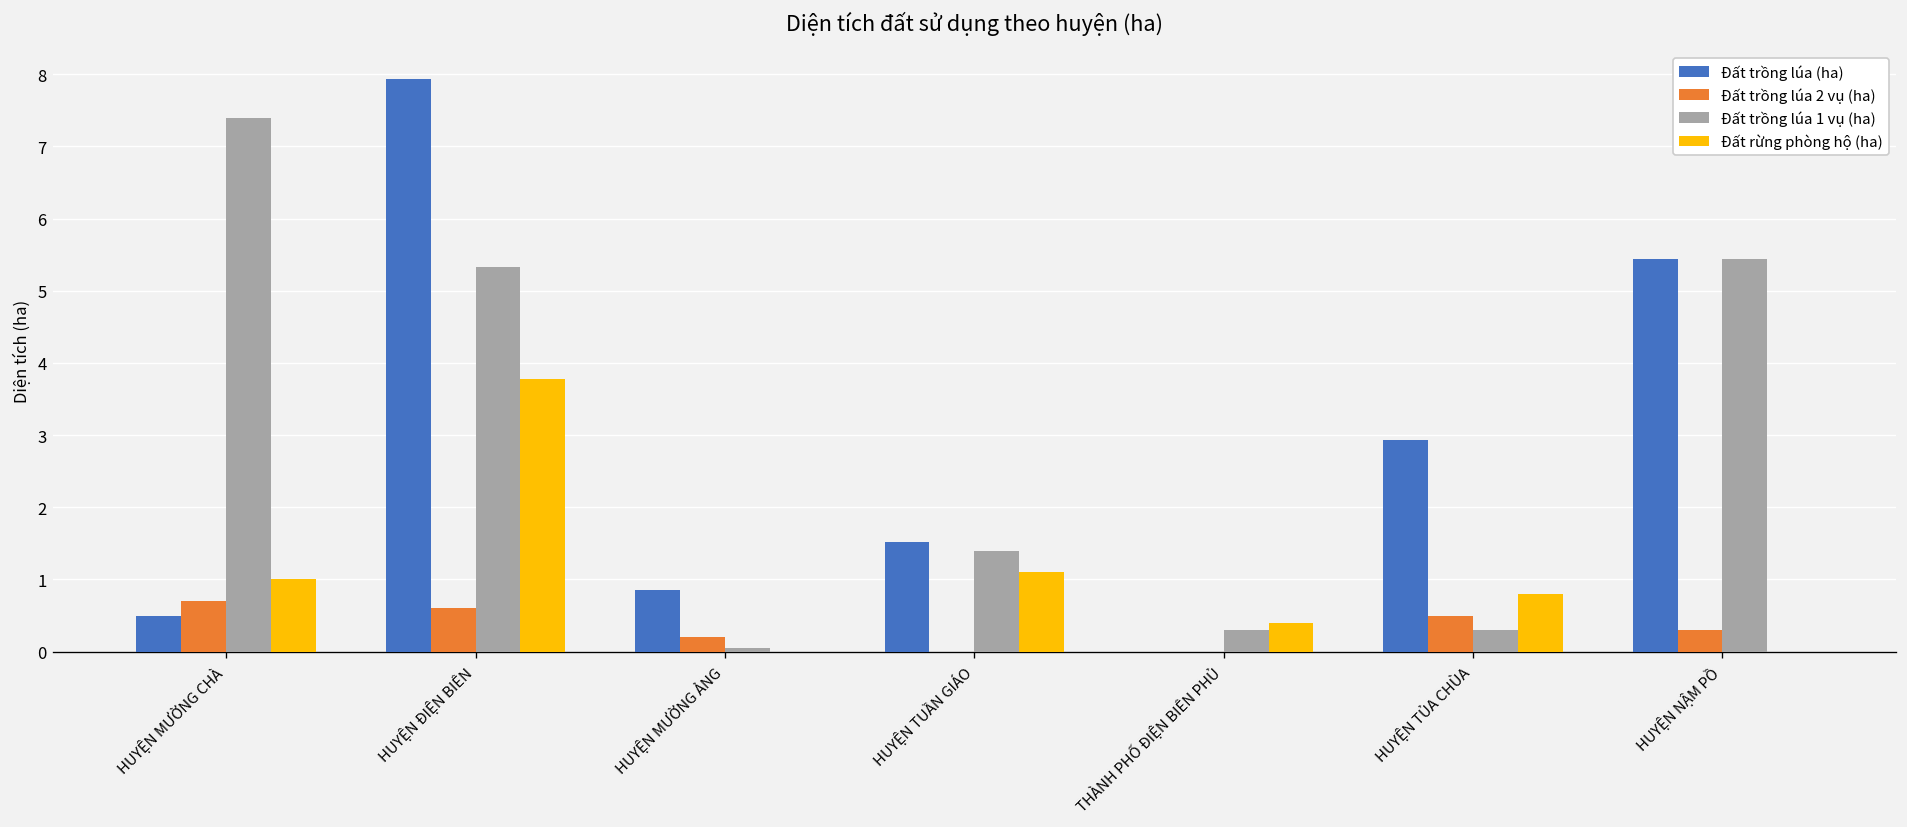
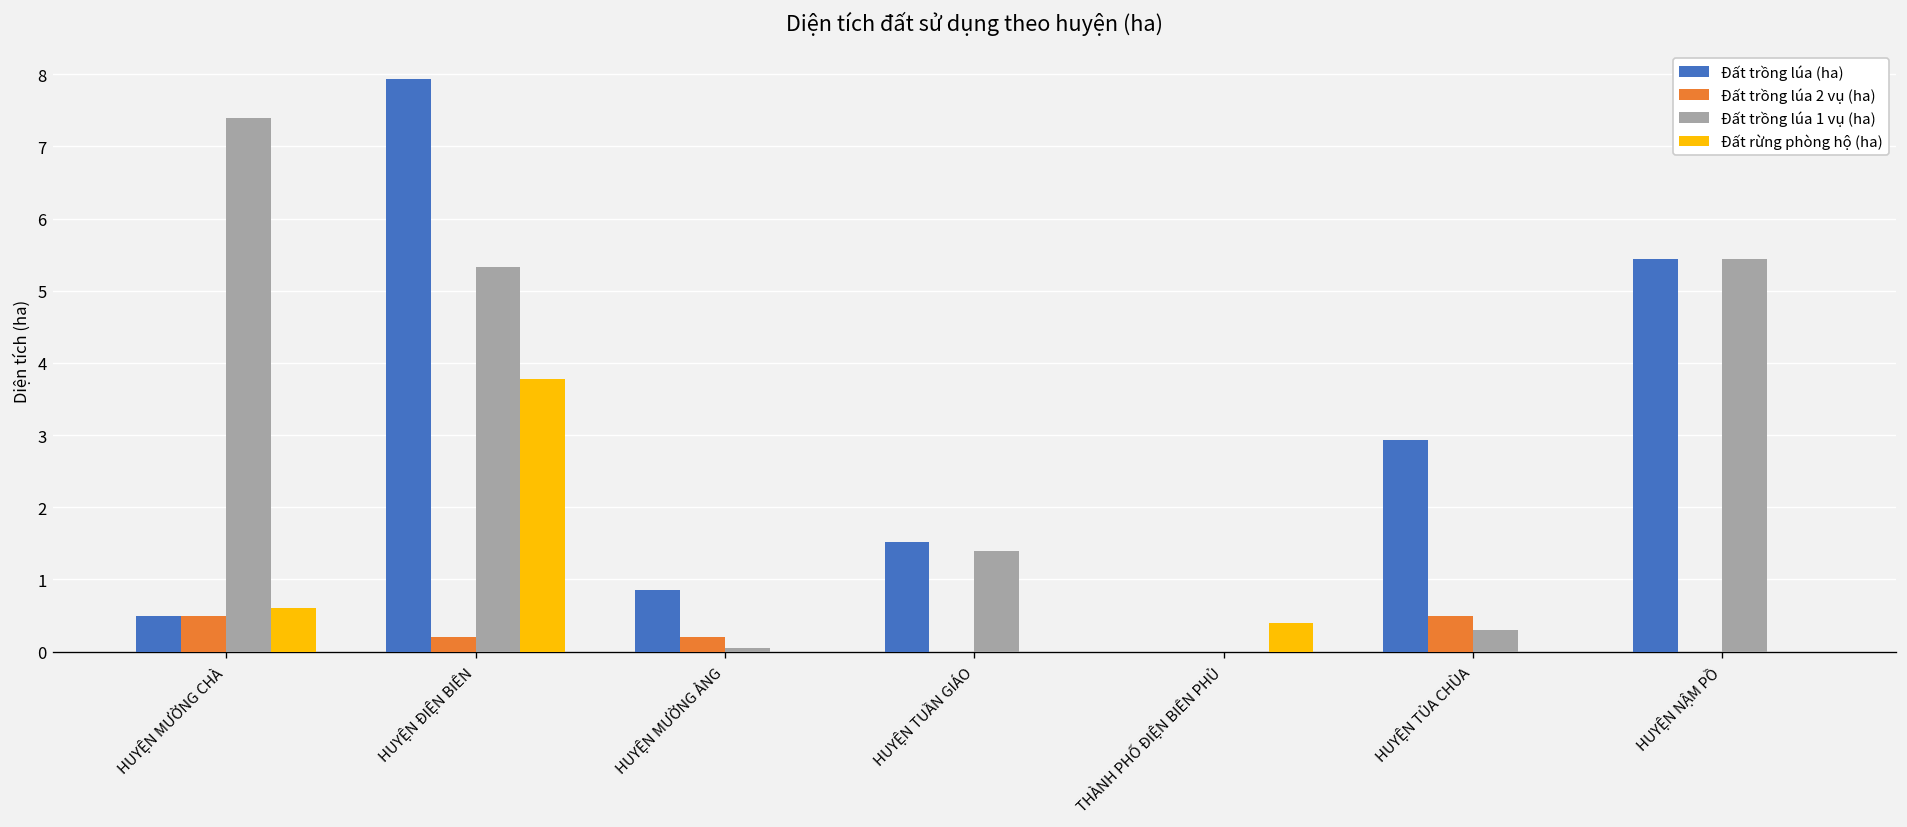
Đất trồng lúa 2 vụ (ha), HUYỆN MƯỜNG CHÀ: 0.7 -> 0.5
Đất rừng phòng hộ (ha), HUYỆN MƯỜNG CHÀ: 1.0 -> 0.6
Đất trồng lúa 2 vụ (ha), HUYỆN ĐIỆN BIÊN: 0.6 -> 0.2
Đất rừng phòng hộ (ha), HUYỆN TUẦN GIÁO: 1.1 -> 0.0
Đất trồng lúa 1 vụ (ha), THÀNH PHỐ ĐIỆN BIÊN PHỦ: 0.3 -> 0.0
Đất rừng phòng hộ (ha), HUYỆN TỦA CHÙA: 0.8 -> 0.0
Đất trồng lúa 2 vụ (ha), HUYỆN NẬM PỒ: 0.3 -> 0.0
